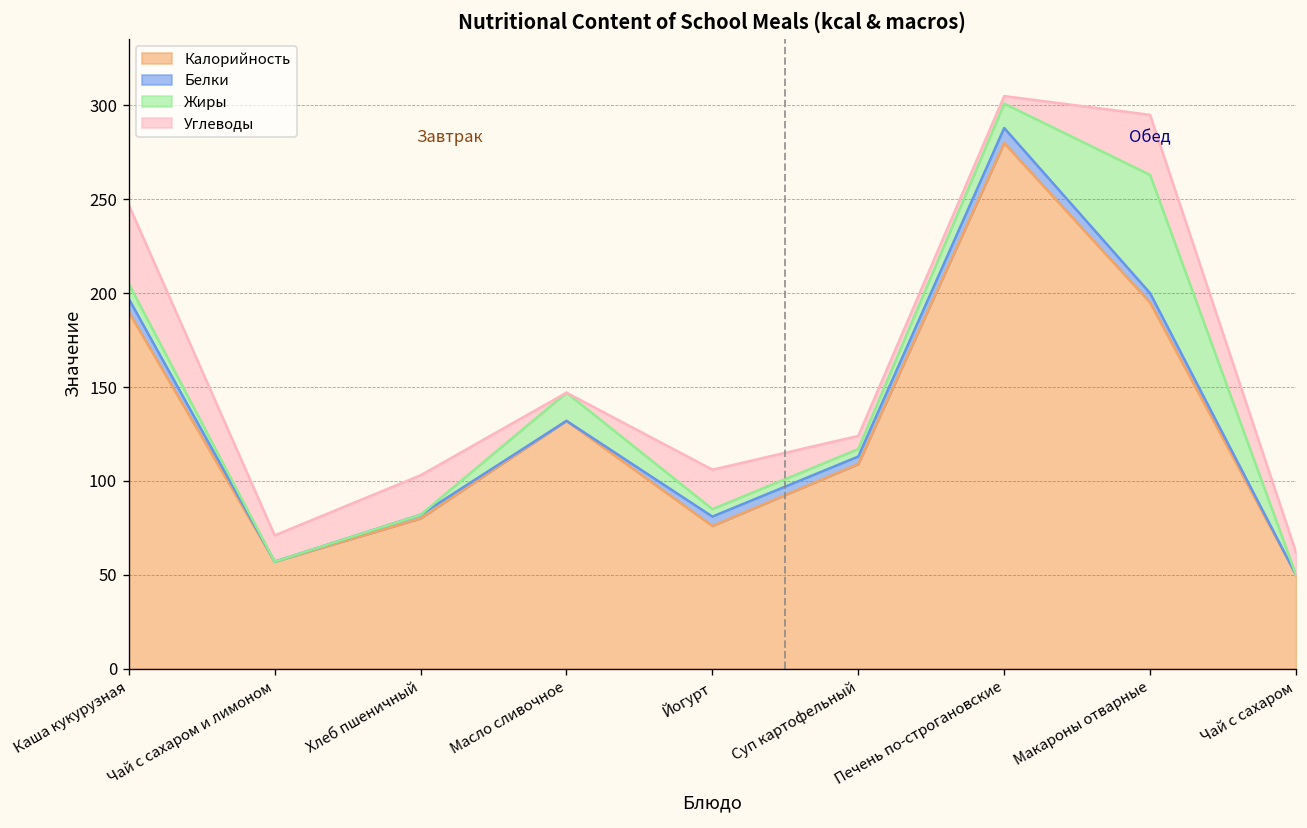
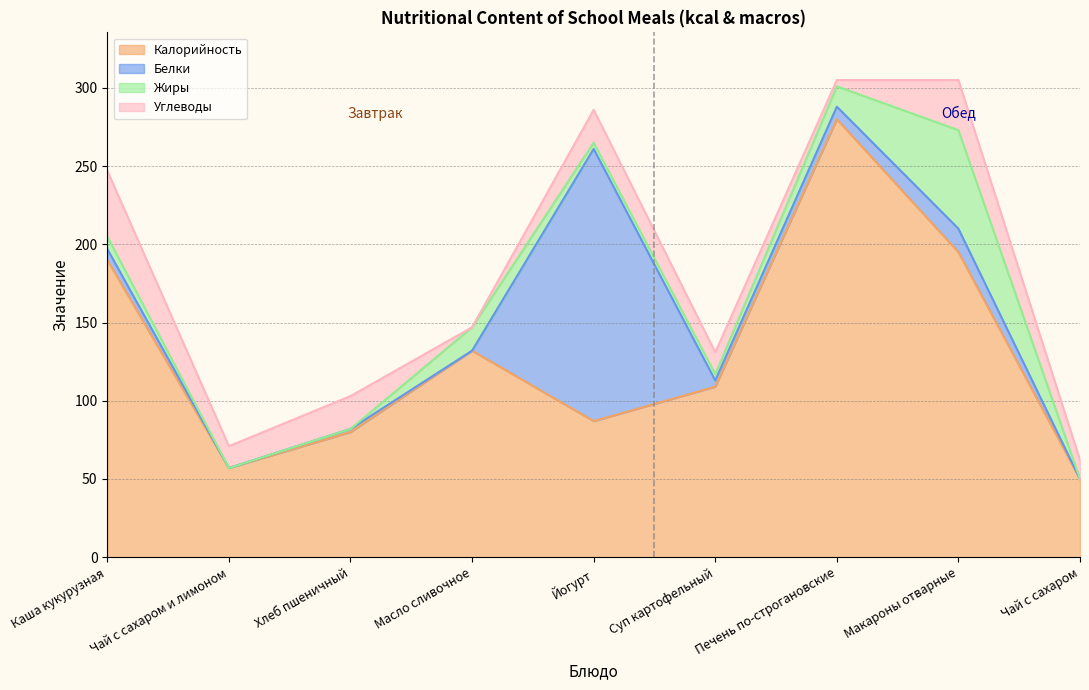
Калорийность, Йогурт: 76 -> 87
Белки, Йогурт: 5 -> 174
Углеводы, Суп картофельный: 7 -> 14
Белки, Макароны отварные: 5 -> 15
